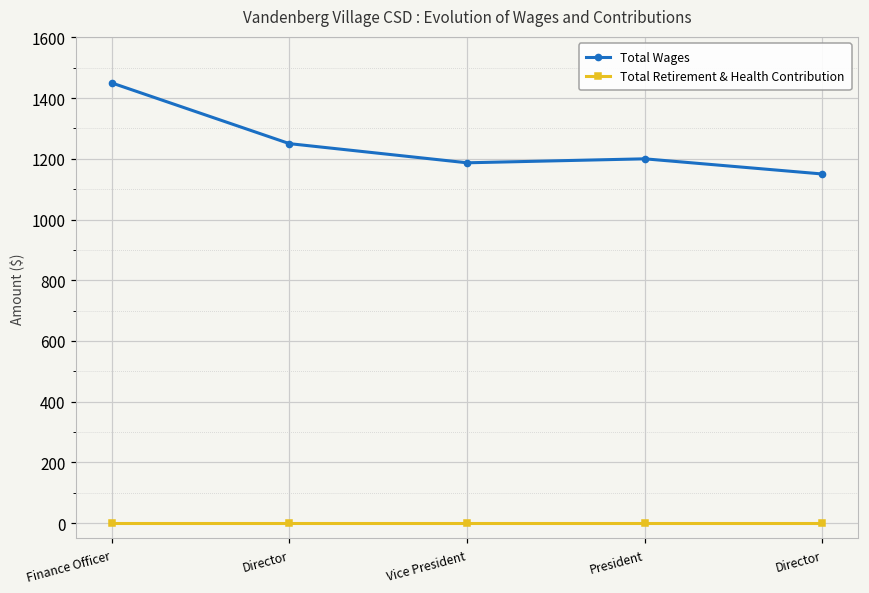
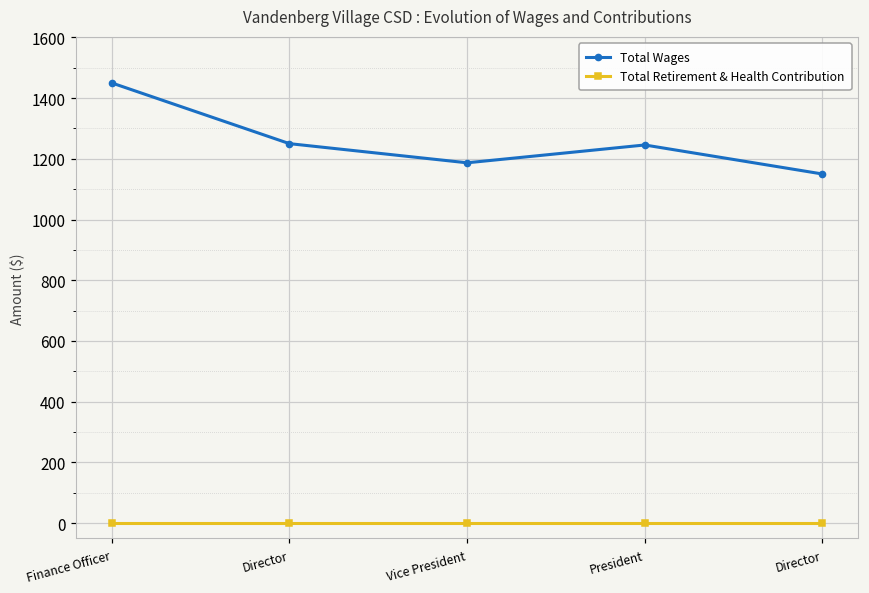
Total Wages, President: 1200 -> 1250
